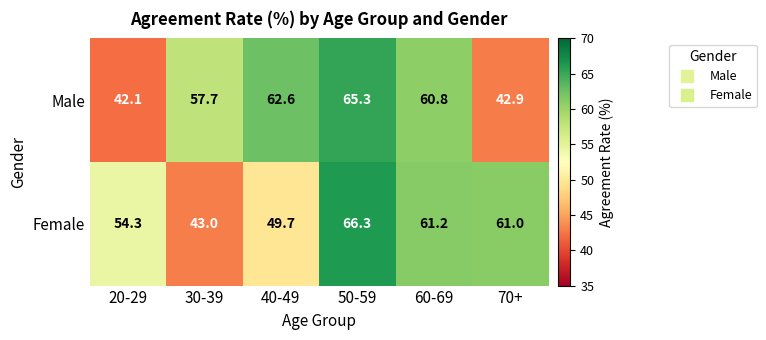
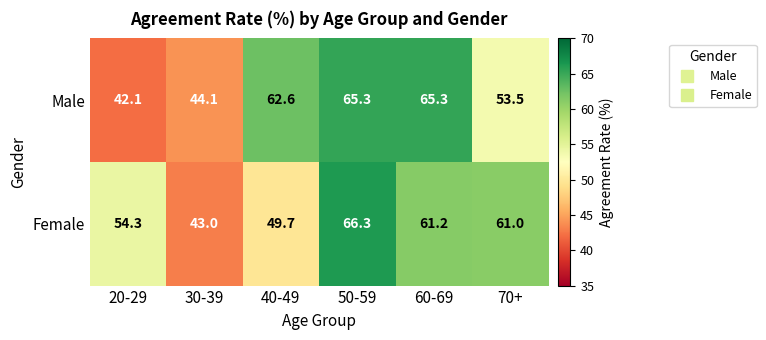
Male, 30-39: 57.7 -> 44.1
Male, 60-69: 60.8 -> 65.3
Male, 70+: 42.9 -> 53.5
